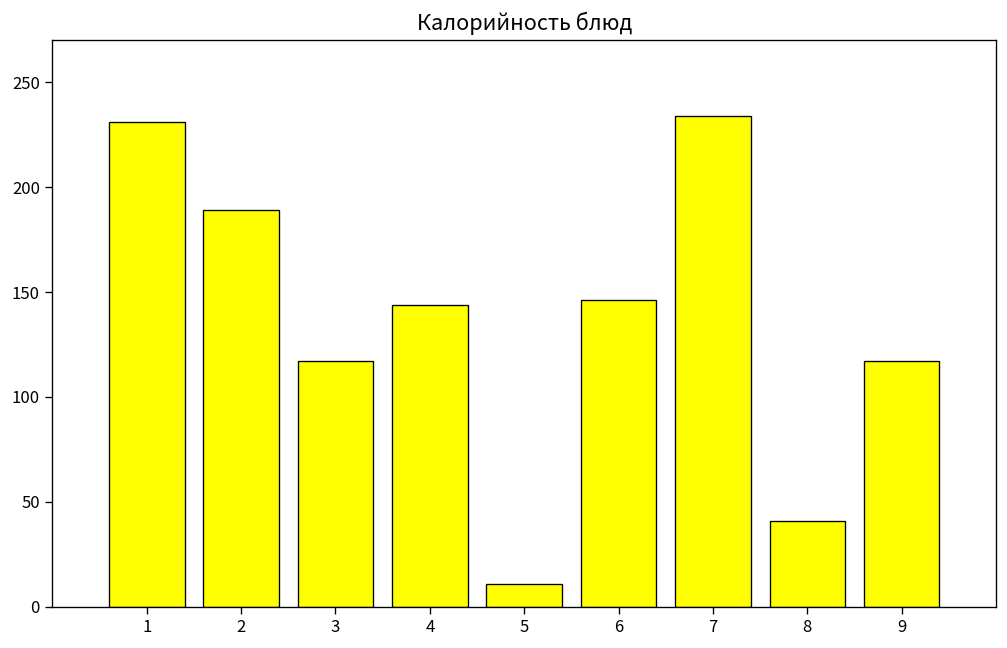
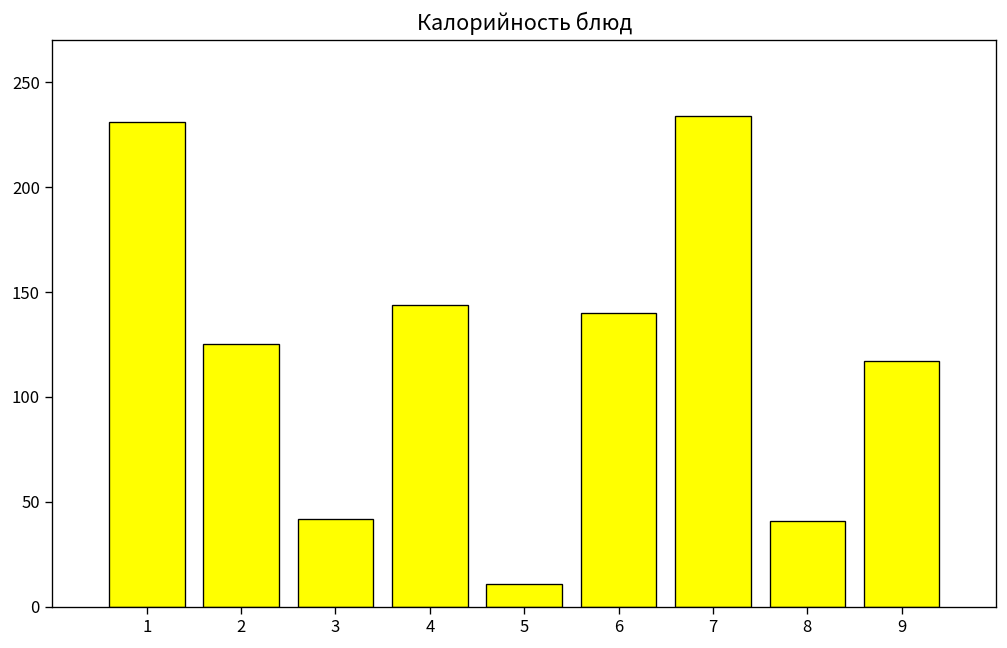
2: 189 -> 125
3: 117 -> 42
6: 146 -> 140
